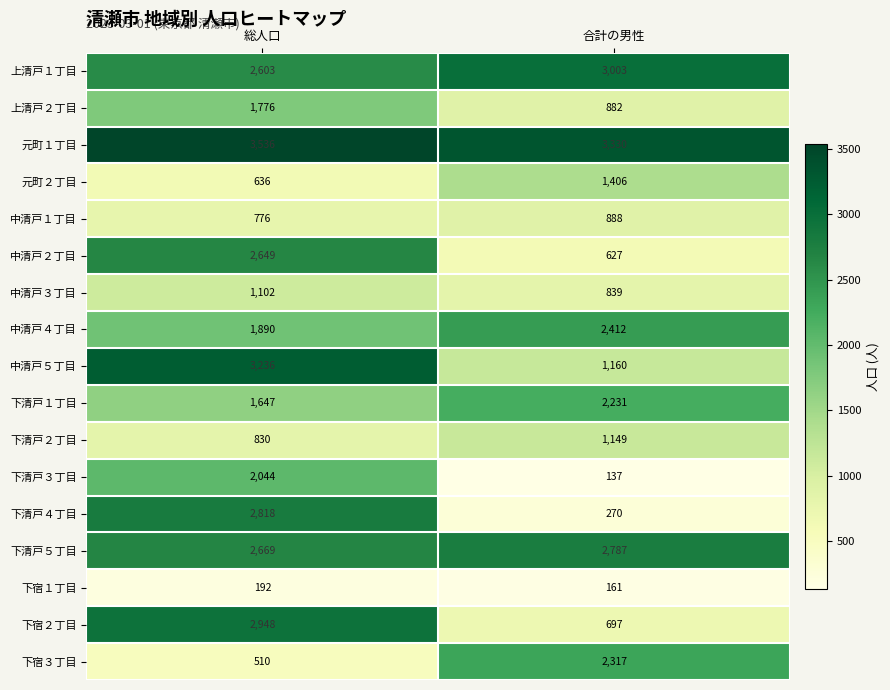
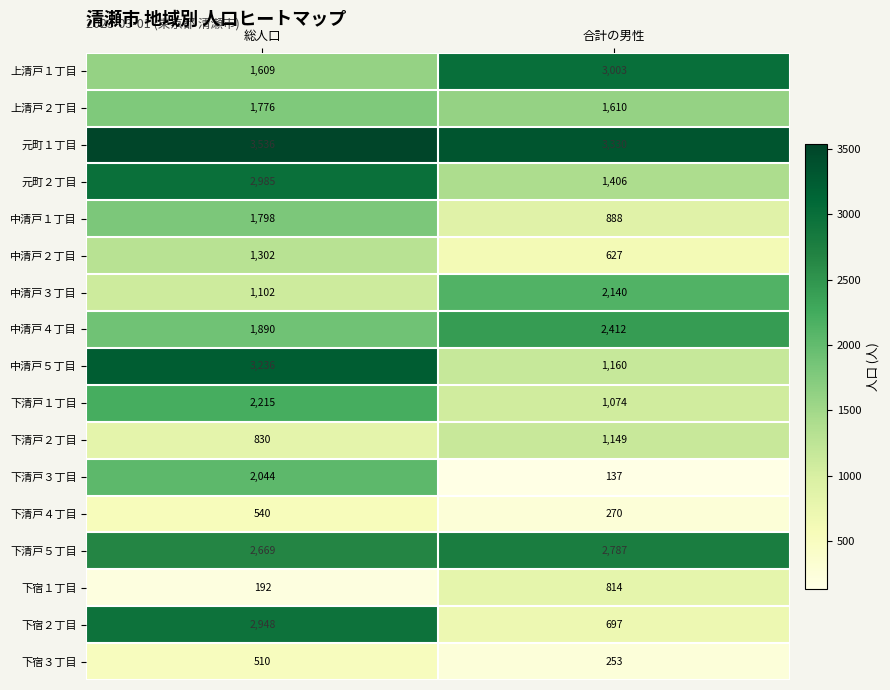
上清戸１丁目, 総人口: 2,603 -> 1,609
上清戸２丁目, 合計の男性: 882 -> 1,610
元町２丁目, 総人口: 636 -> 2,985
中清戸１丁目, 総人口: 776 -> 1,798
中清戸２丁目, 総人口: 2,649 -> 1,302
中清戸３丁目, 合計の男性: 839 -> 2,140
下清戸１丁目, 総人口: 1,647 -> 2,215
下清戸１丁目, 合計の男性: 2,231 -> 1,074
下清戸４丁目, 総人口: 2,818 -> 540
下宿１丁目, 合計の男性: 161 -> 814
下宿３丁目, 合計の男性: 2,317 -> 253
